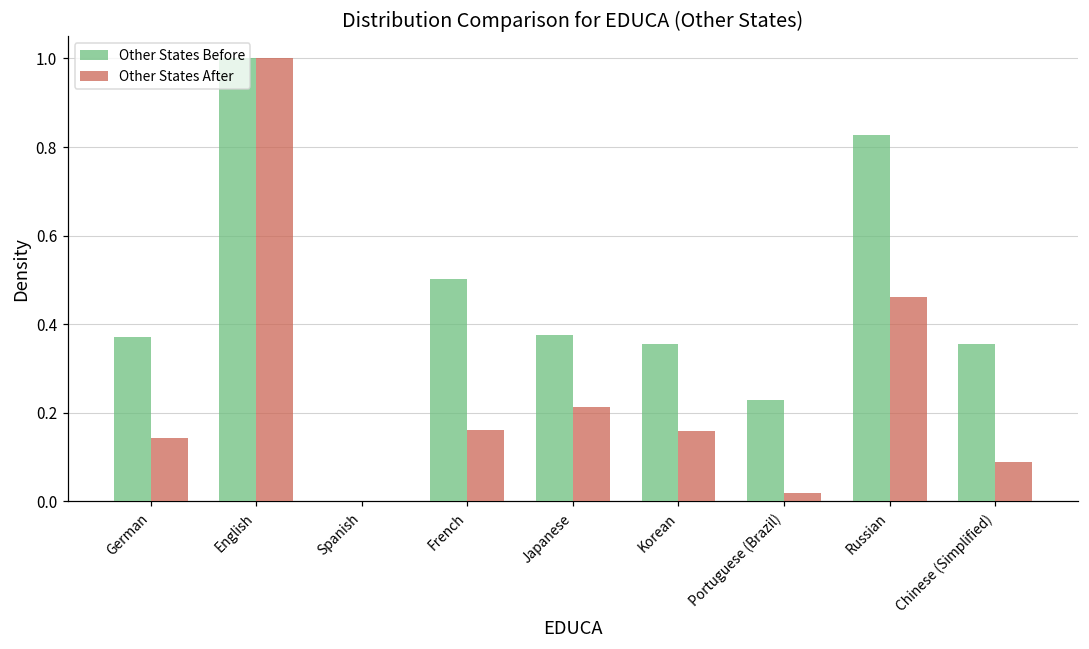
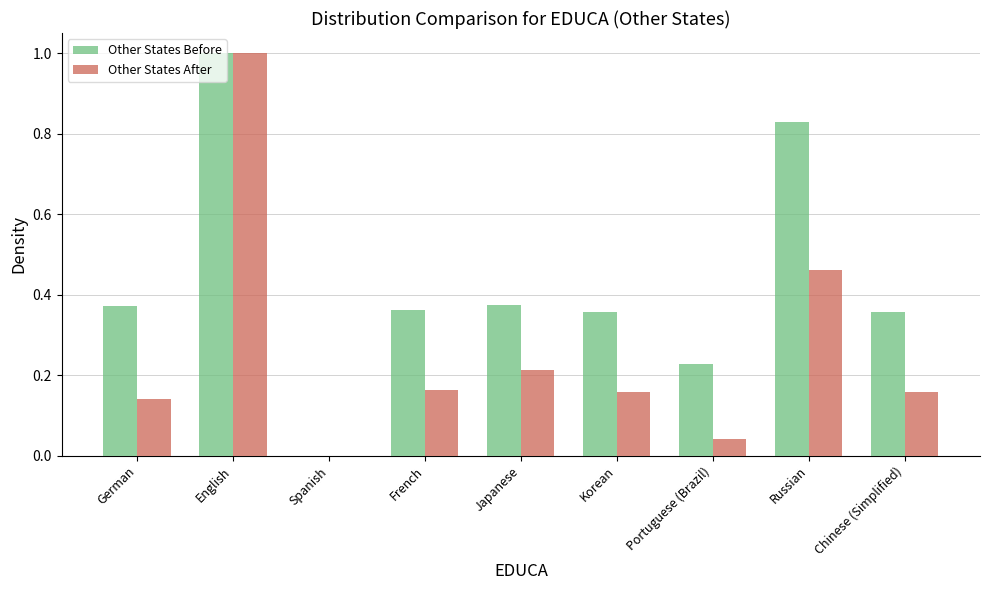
Other States Before, French: 0.50 -> 0.36
Other States After, Portuguese (Brazil): 0.02 -> 0.04
Other States After, Chinese (Simplified): 0.09 -> 0.16
